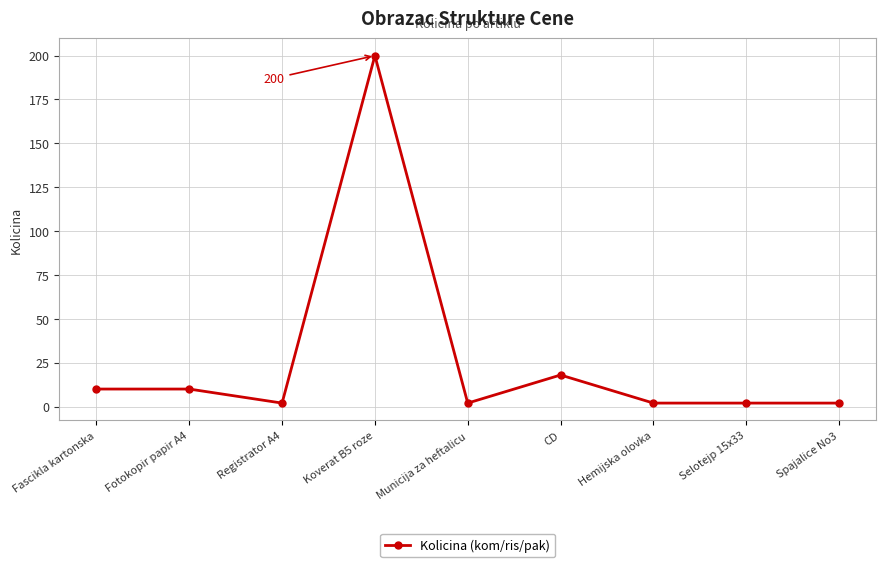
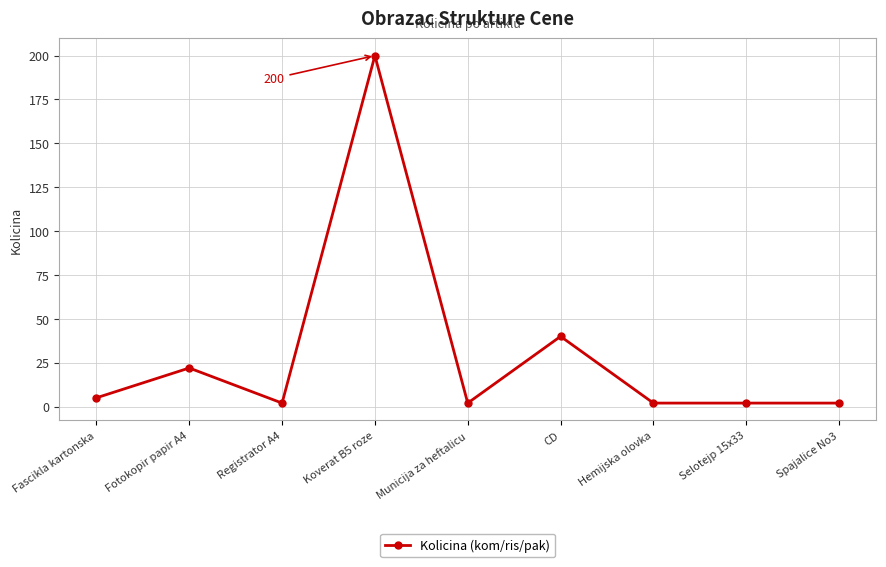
Fascikla kartonska: 10 -> 5
Fotokopir papir A4: 10 -> 22
CD: 18 -> 40
